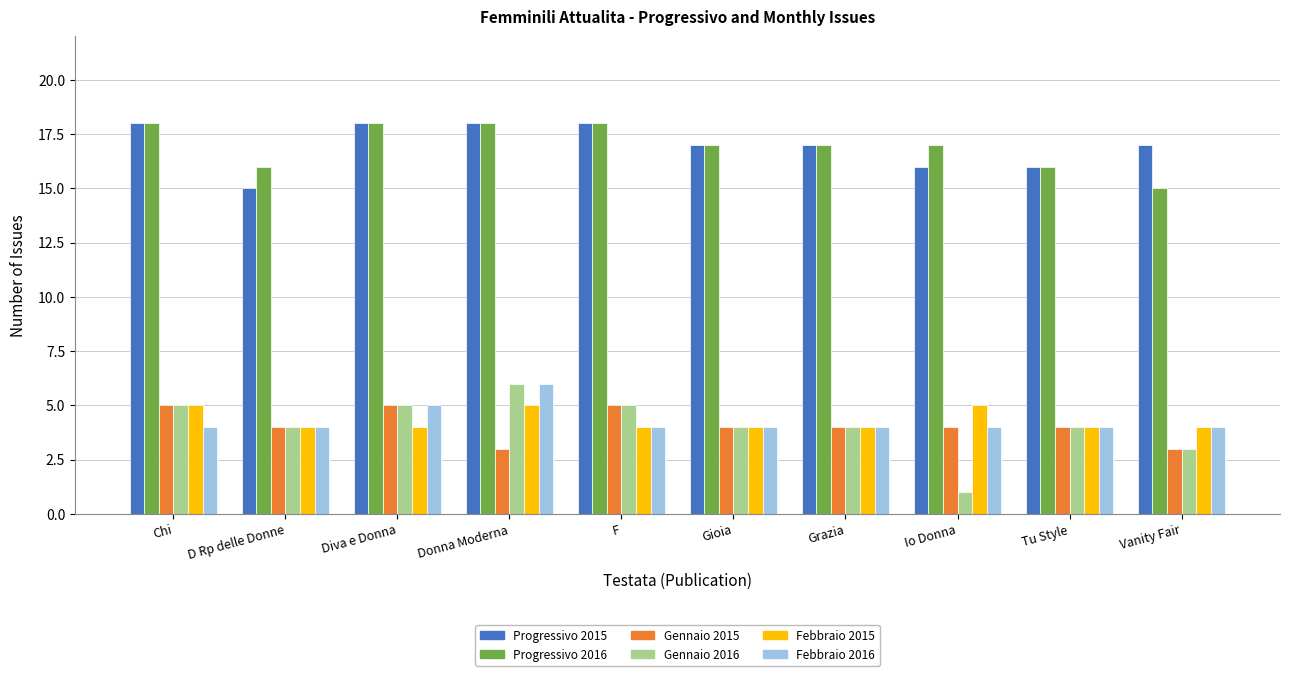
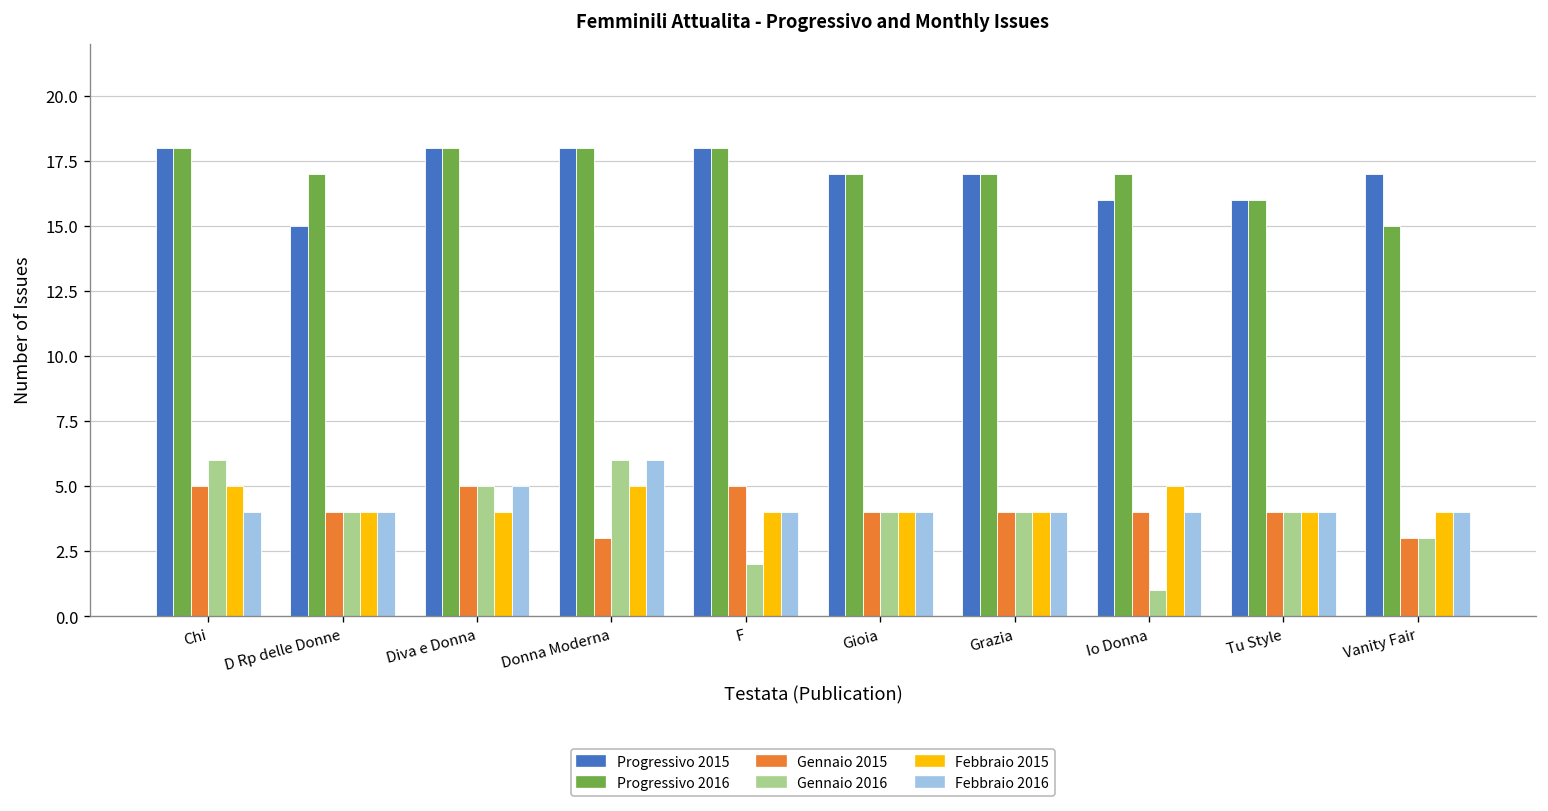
Gennaio 2016, Chi: 5 -> 6
Progressivo 2016, D Rp delle Donne: 16 -> 17
Gennaio 2016, F: 5 -> 2
